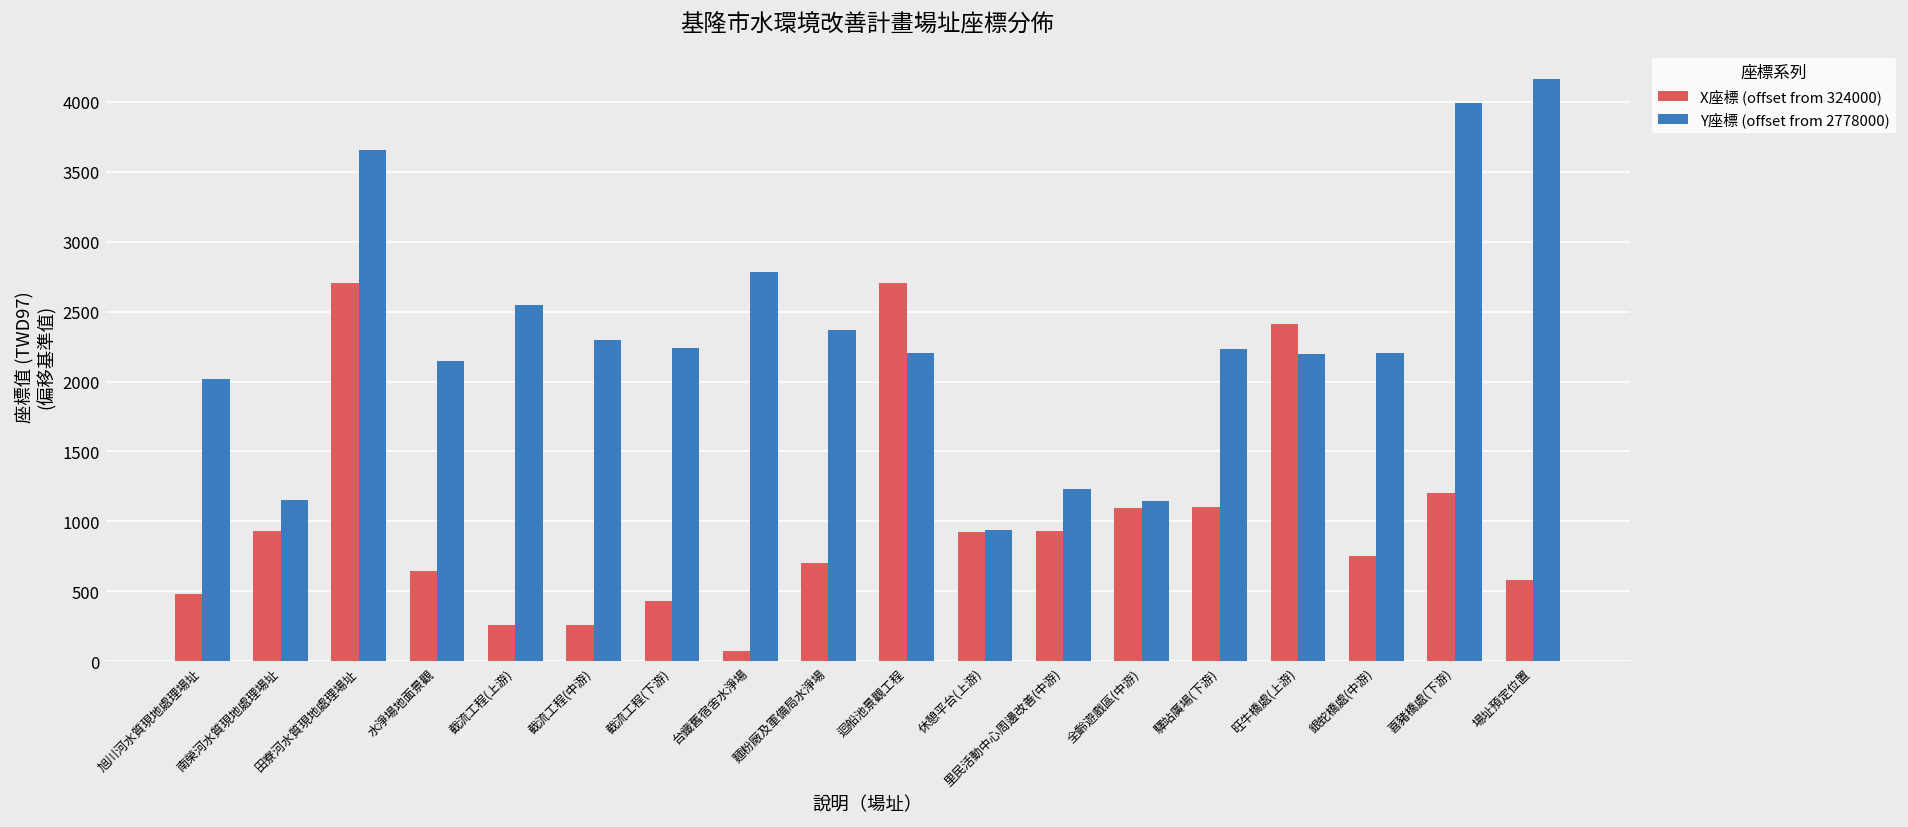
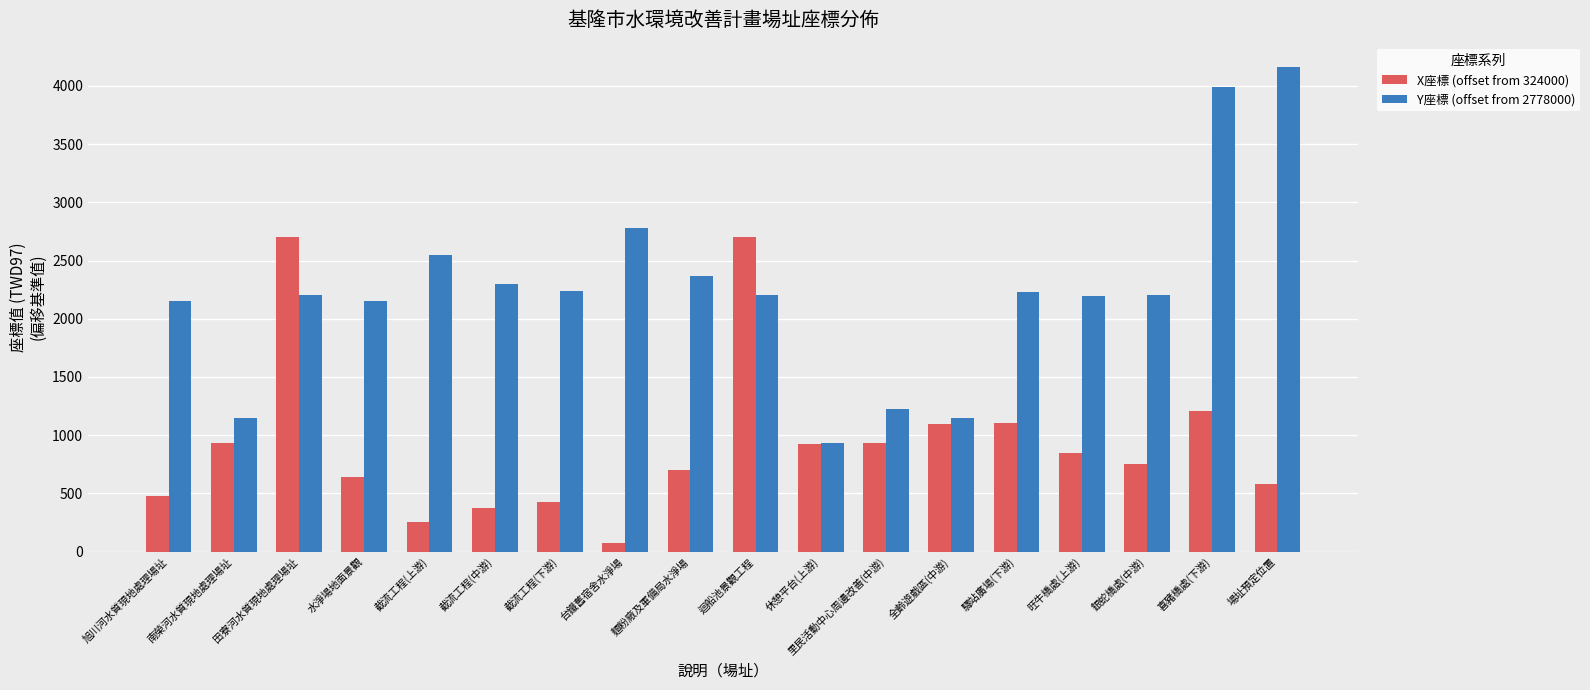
Y座標 (offset from 2778000), 旭川河水質現地處理場址: 2020 -> 2150
Y座標 (offset from 2778000), 田寮河水質現地處理場址: 3660 -> 2200
X座標 (offset from 324000), 截流工程(中游): 260 -> 380
X座標 (offset from 324000), 旺牛橋處(上游): 2410 -> 850
